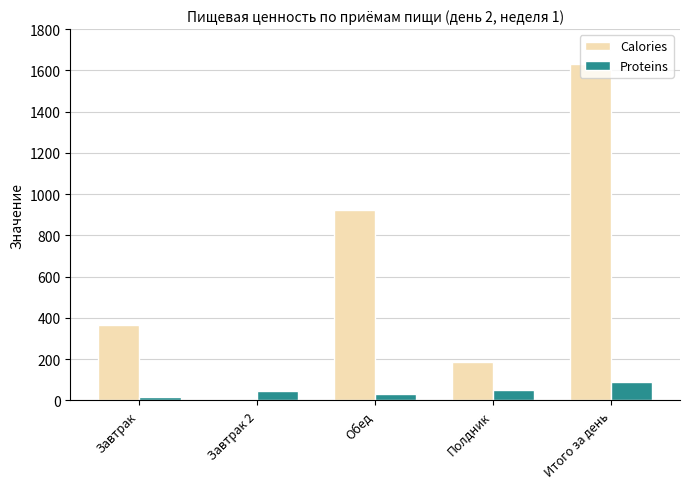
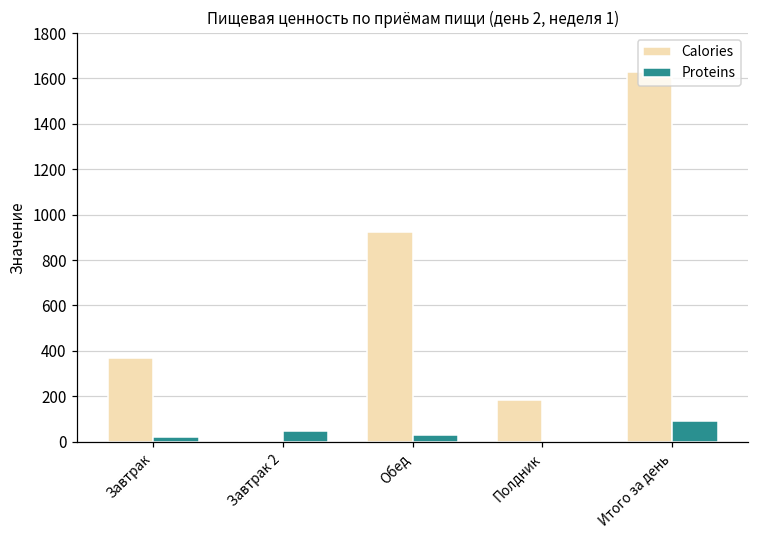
Proteins, Полдник: 50 -> 0
